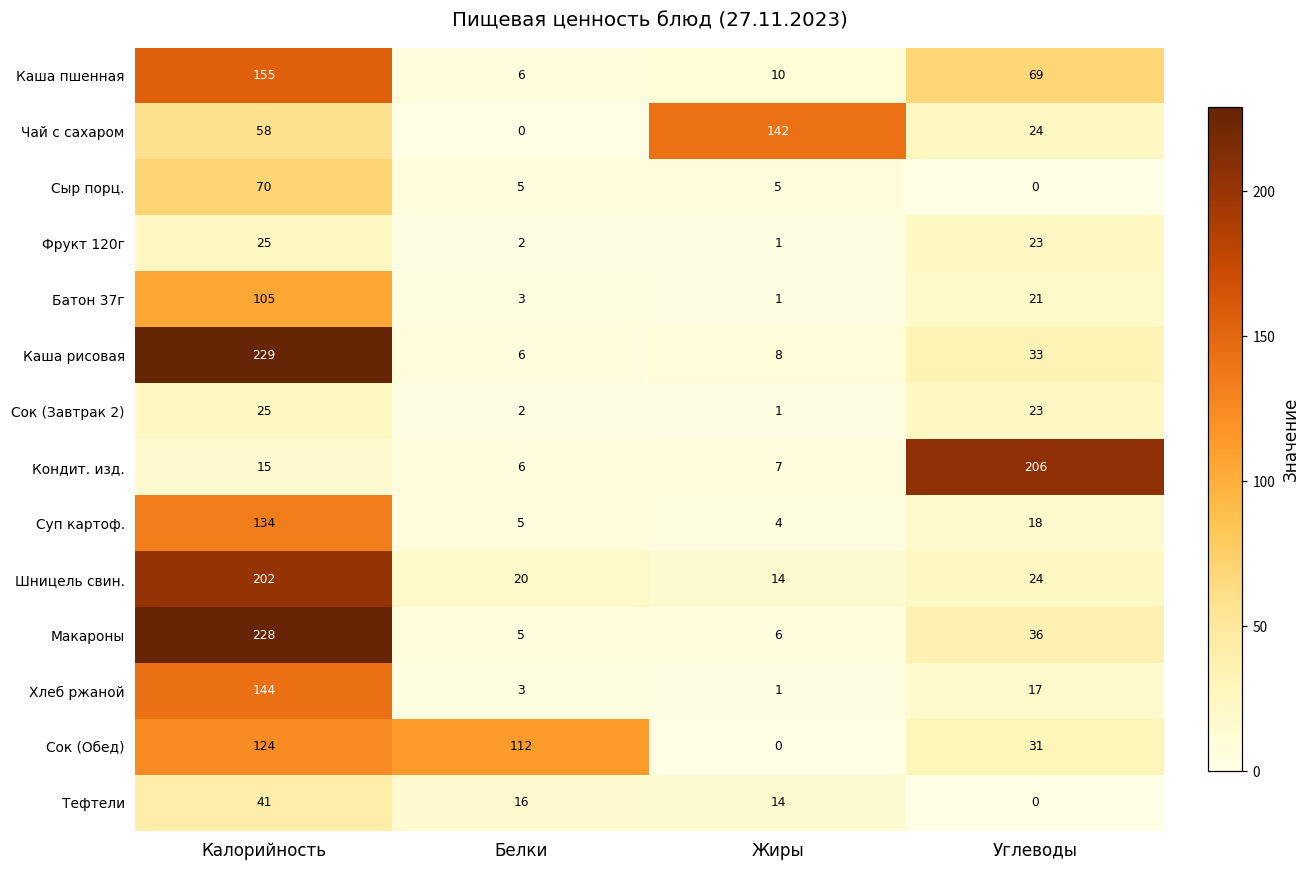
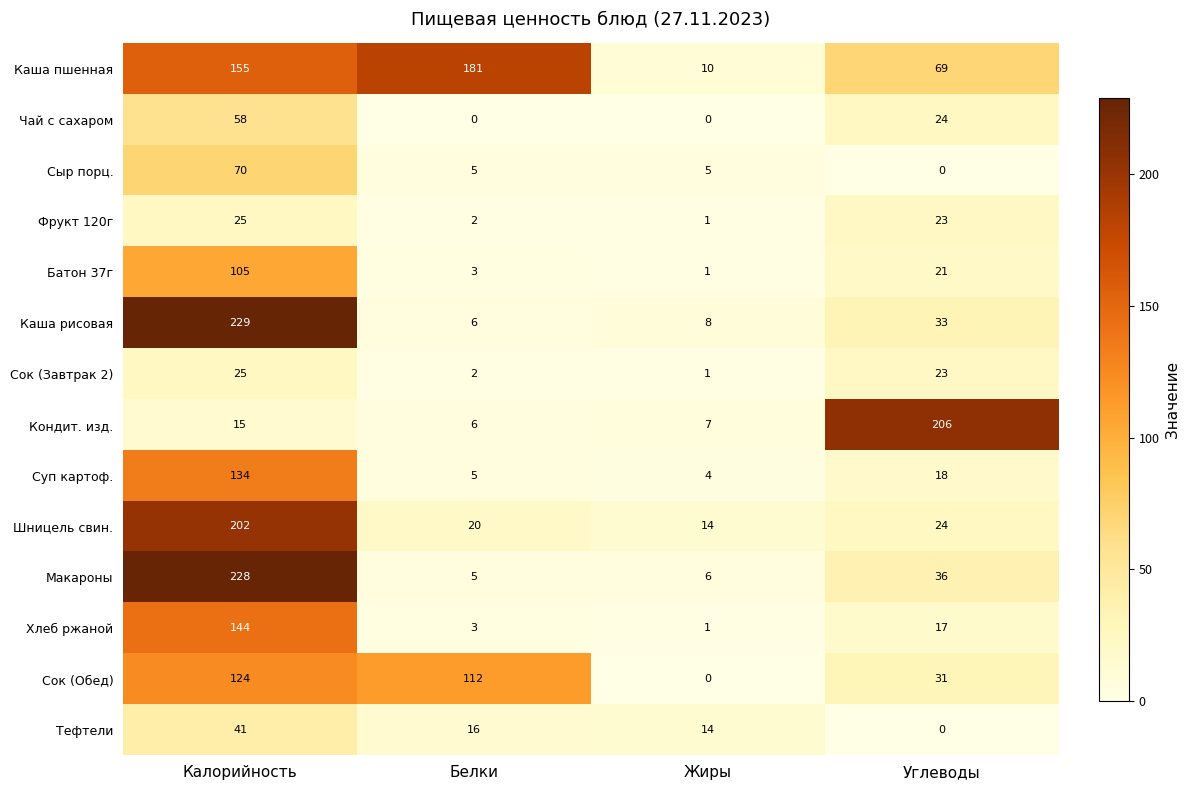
Каша пшенная, Белки: 6 -> 181
Чай с сахаром, Жиры: 142 -> 0
